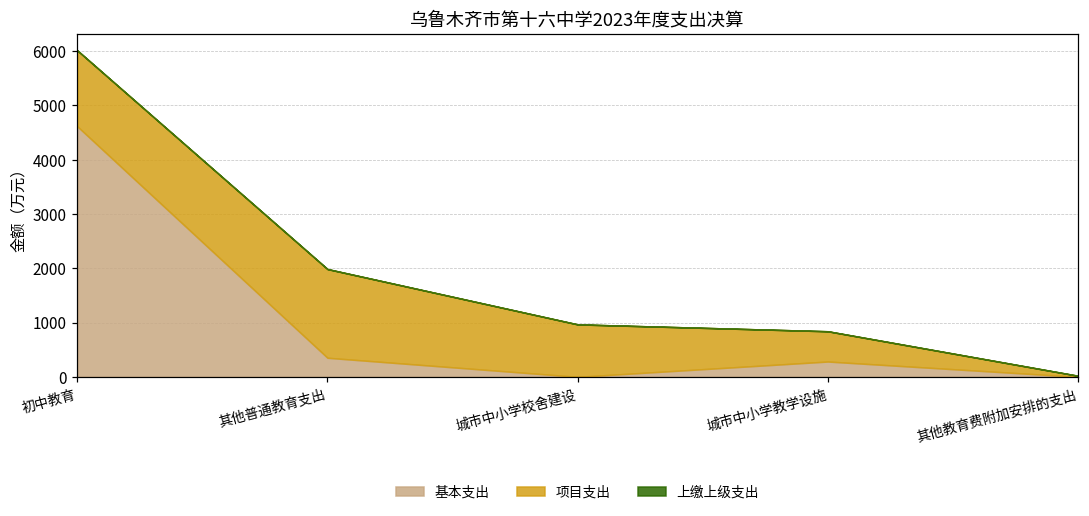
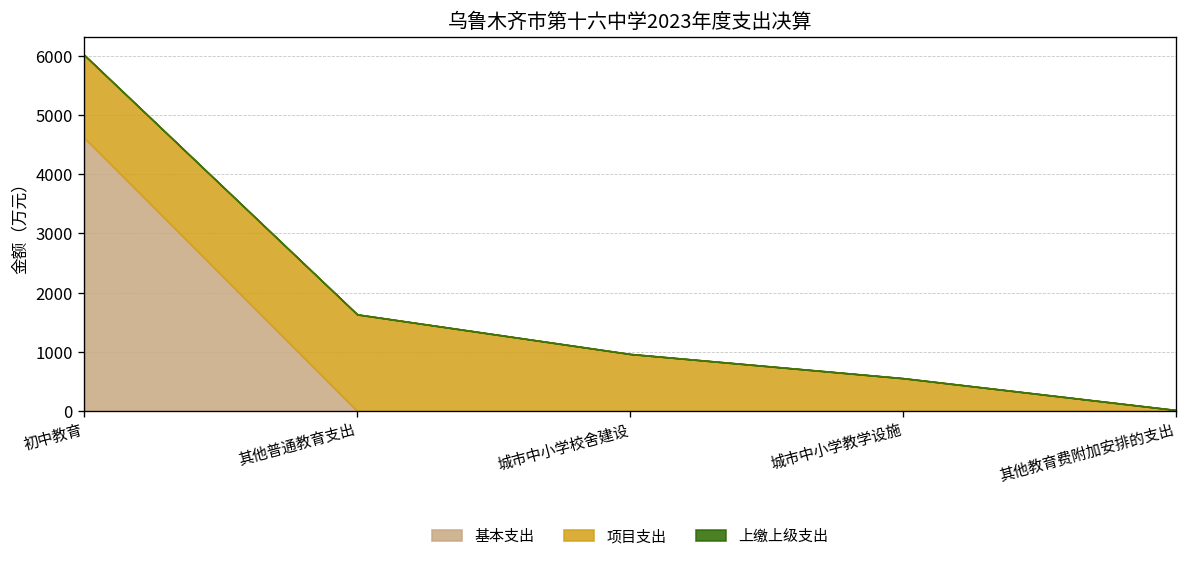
基本支出, 其他普通教育支出: 400 -> 0
基本支出, 城市中小学教学设施: 300 -> 0
